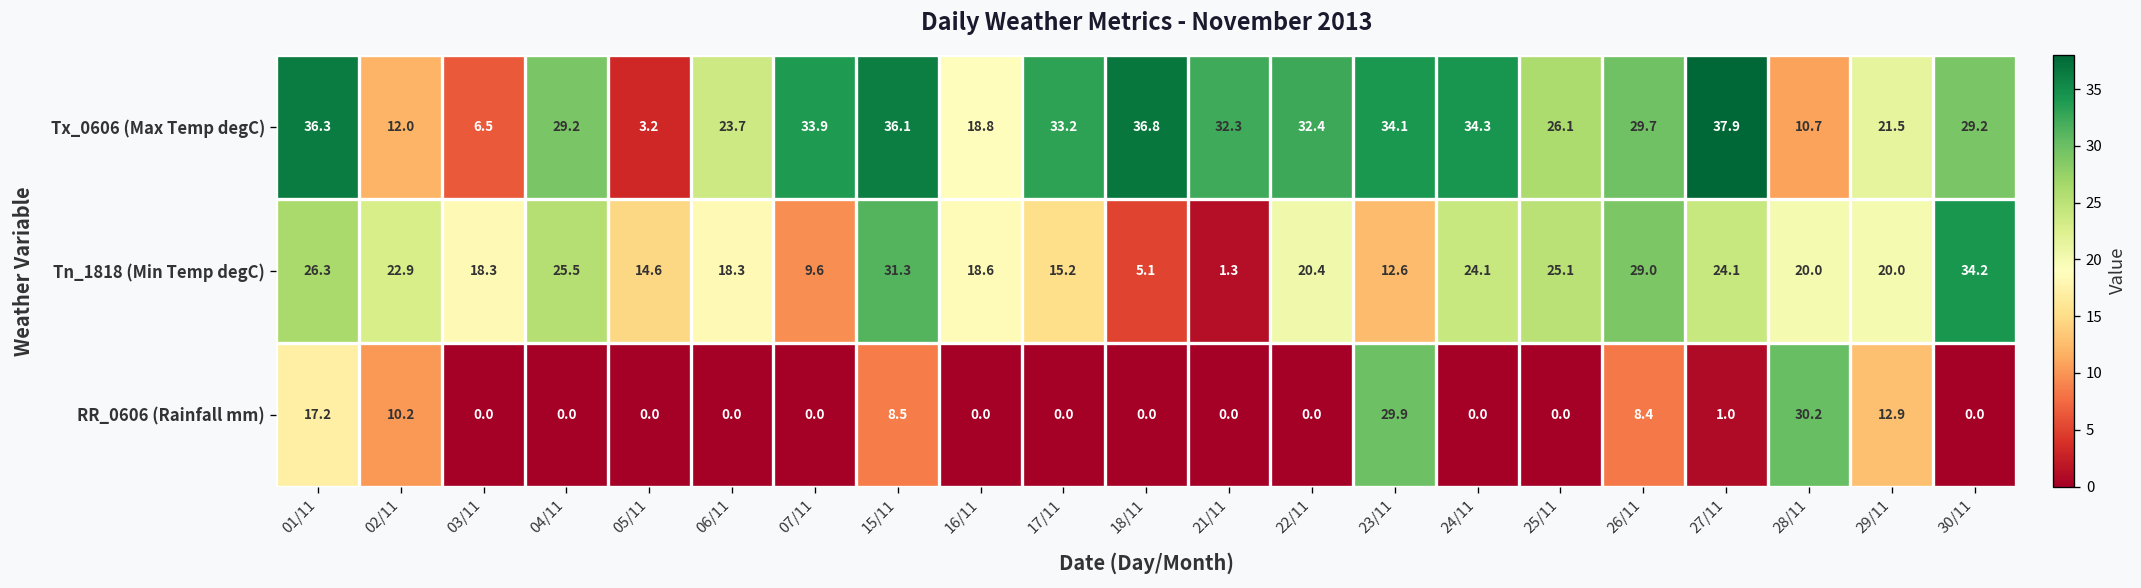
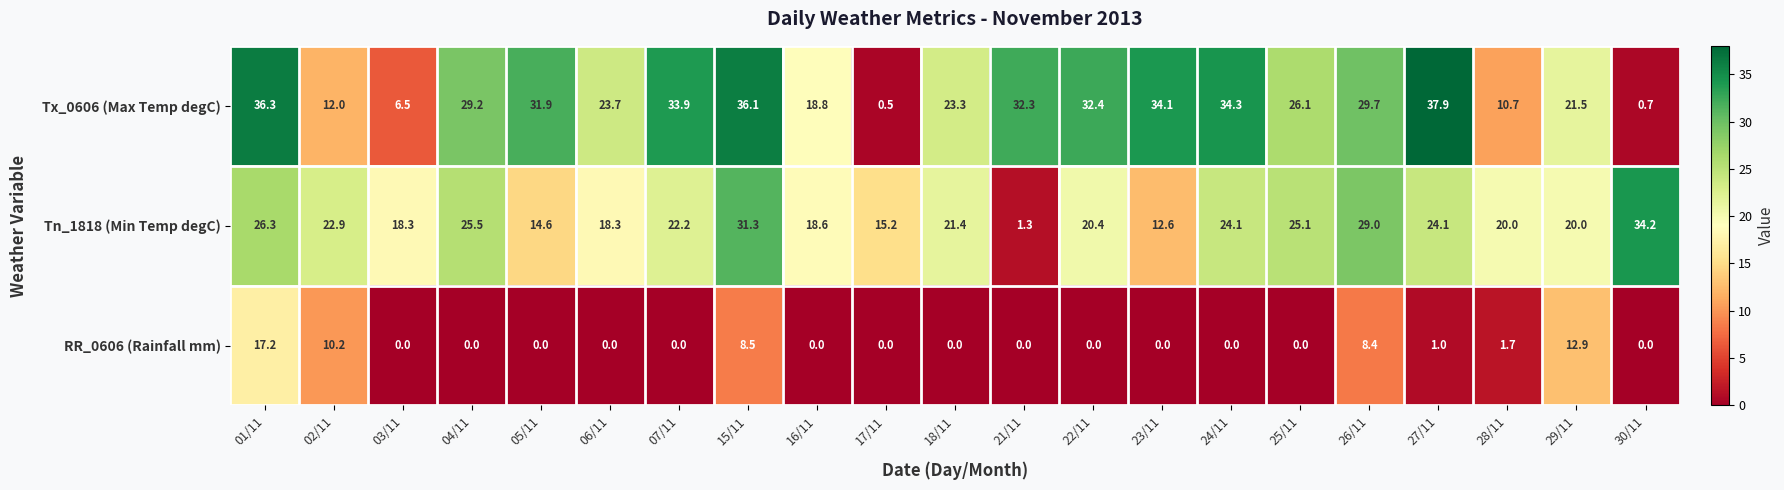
Tx_0606 (Max Temp degC), 05/11: 3.2 -> 31.9
Tx_0606 (Max Temp degC), 17/11: 33.2 -> 0.5
Tx_0606 (Max Temp degC), 18/11: 36.8 -> 23.3
Tx_0606 (Max Temp degC), 30/11: 29.2 -> 0.7
Tn_1818 (Min Temp degC), 07/11: 9.6 -> 22.2
Tn_1818 (Min Temp degC), 18/11: 5.1 -> 21.4
RR_0606 (Rainfall mm), 23/11: 29.9 -> 0.0
RR_0606 (Rainfall mm), 28/11: 30.2 -> 1.7
